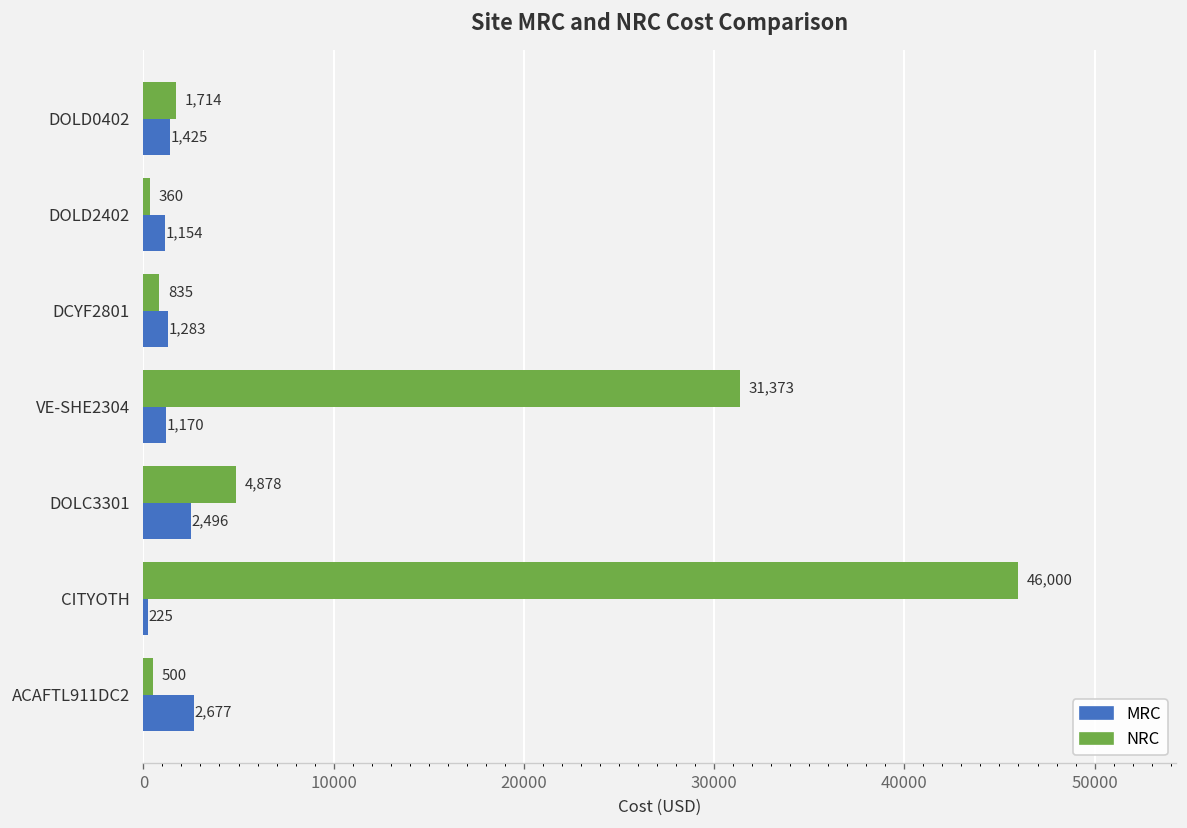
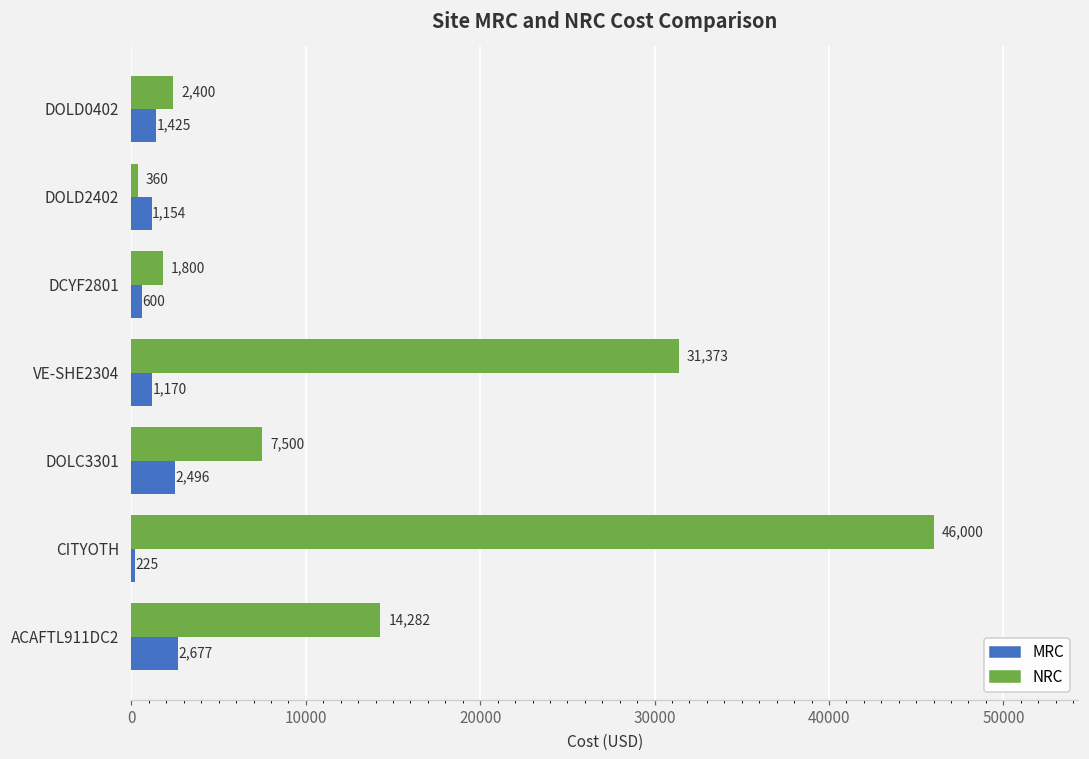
NRC, DOLD0402: 1,714 -> 2,400
NRC, DCYF2801: 835 -> 1,800
MRC, DCYF2801: 1,283 -> 600
NRC, DOLC3301: 4,878 -> 7,500
NRC, ACAFTL911DC2: 500 -> 14,282
